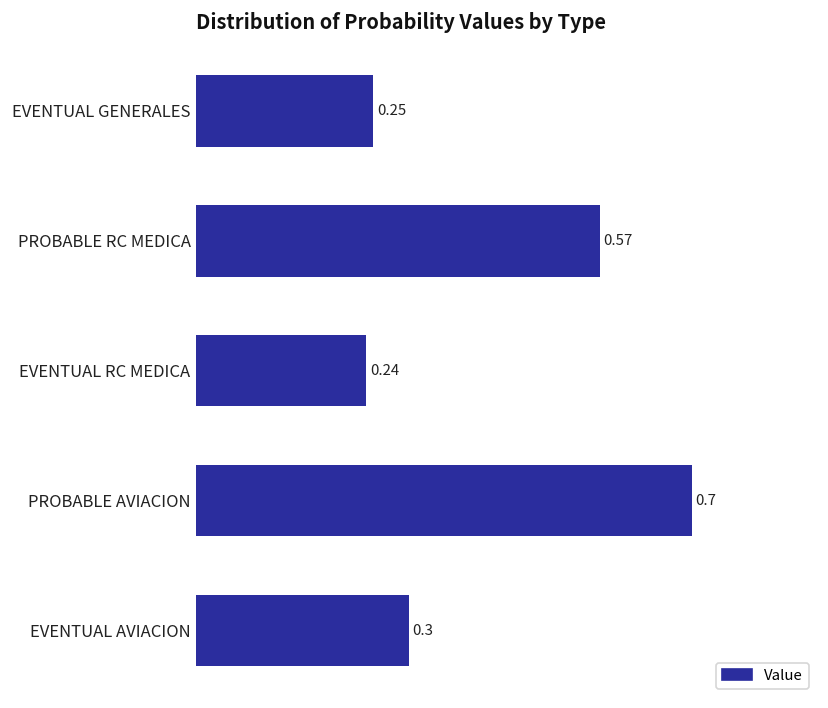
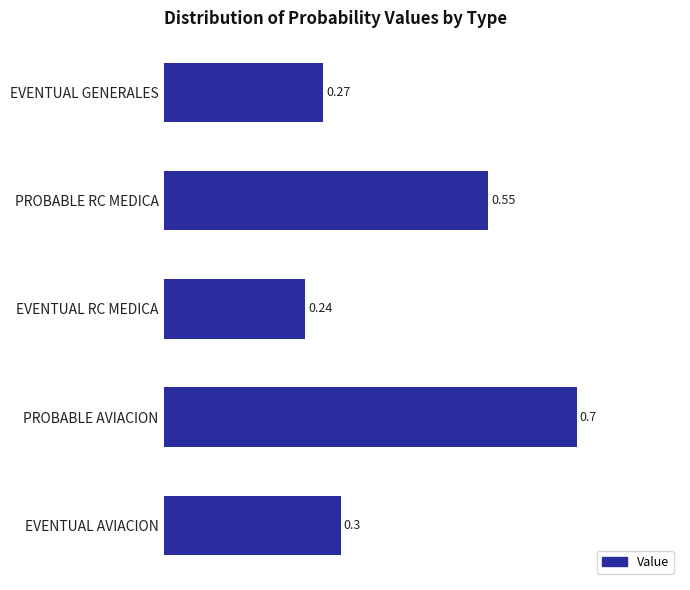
EVENTUAL GENERALES: 0.25 -> 0.27
PROBABLE RC MEDICA: 0.57 -> 0.55
